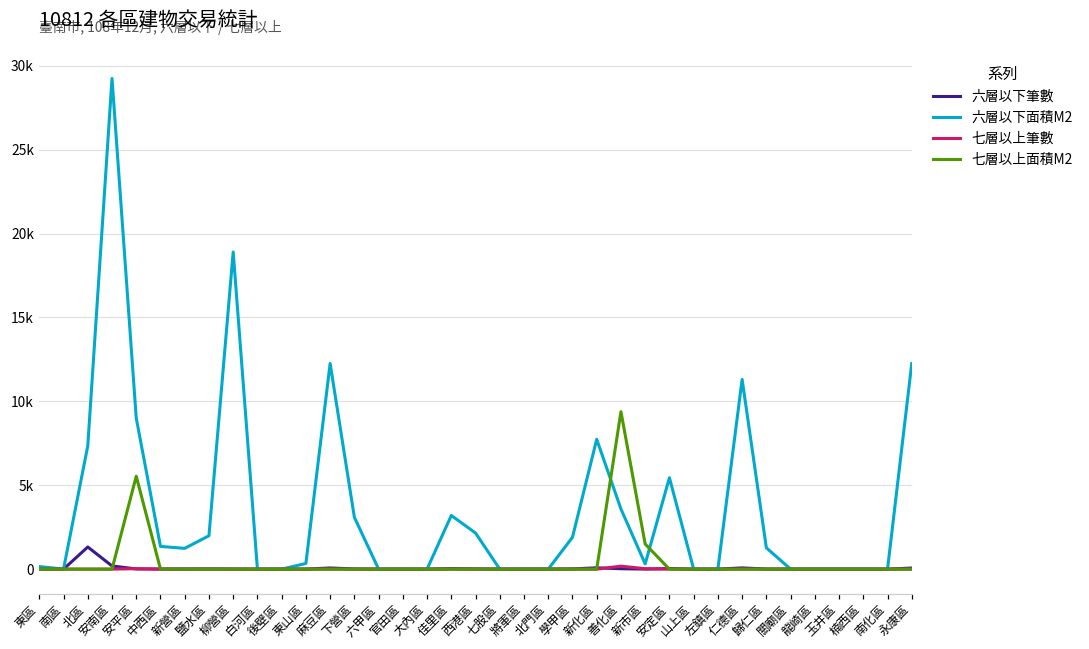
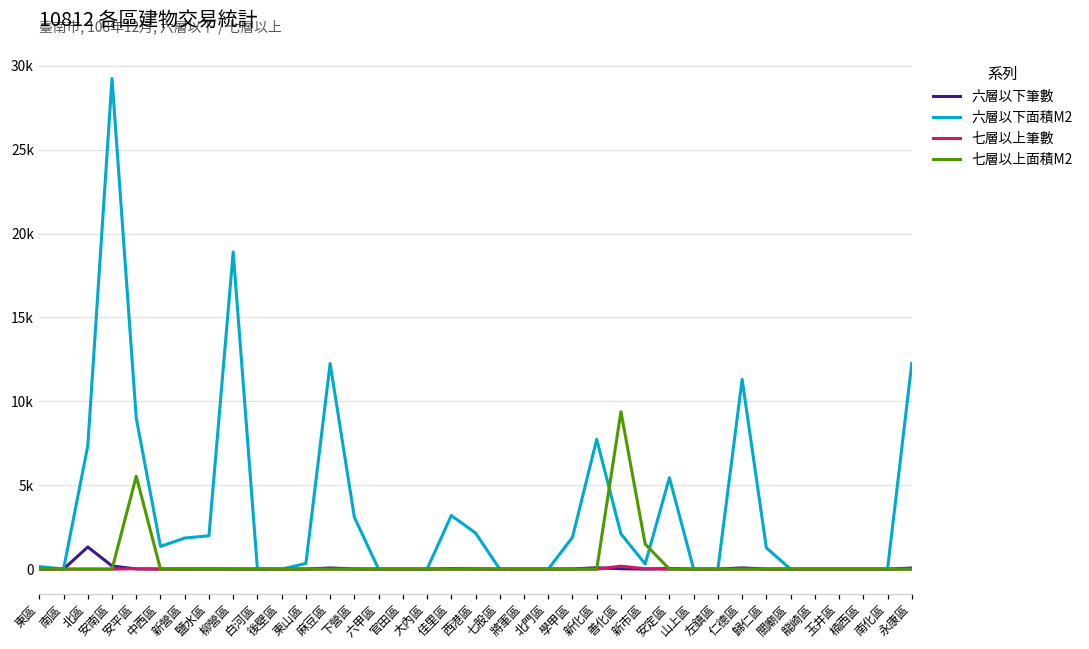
六層以下面積M2, 新營區: 1200 -> 1900
六層以下面積M2, 善化區: 3600 -> 2100
